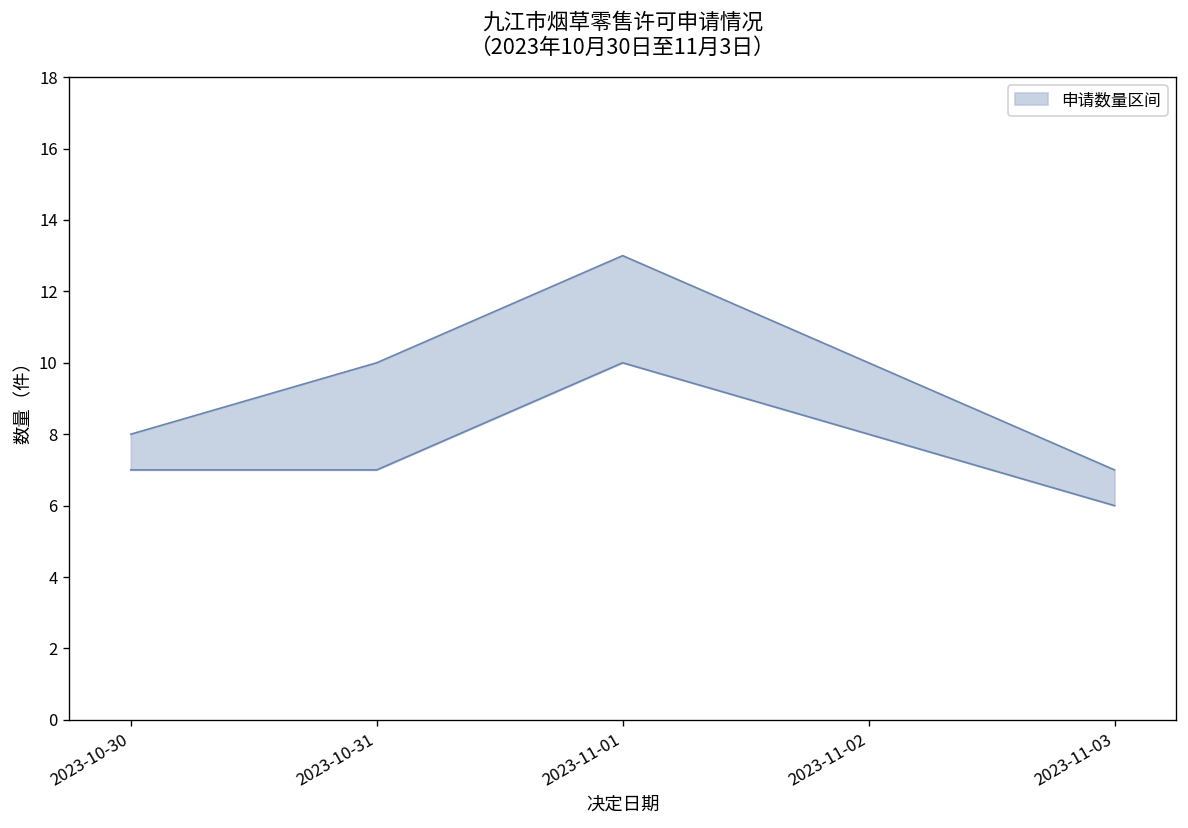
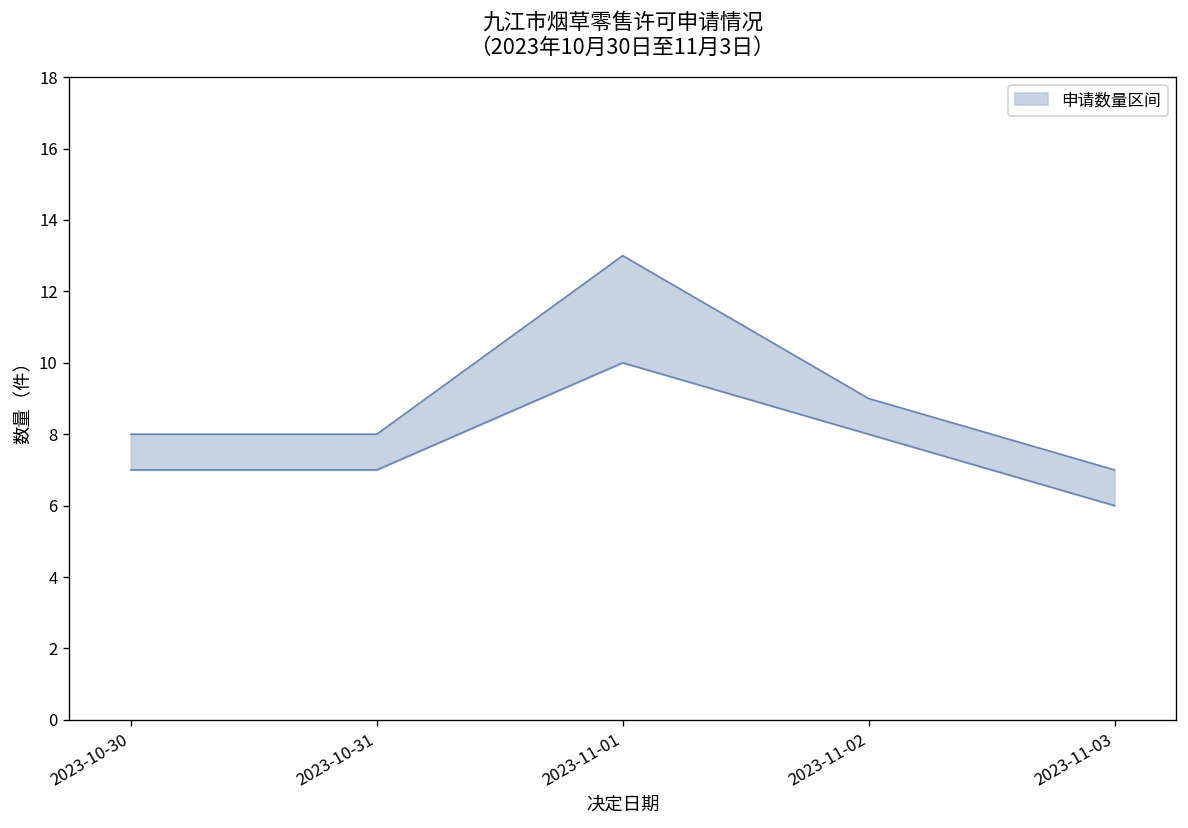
申请数量区间, 2023-10-31: 10 -> 8
申请数量区间, 2023-11-02: 10 -> 9
